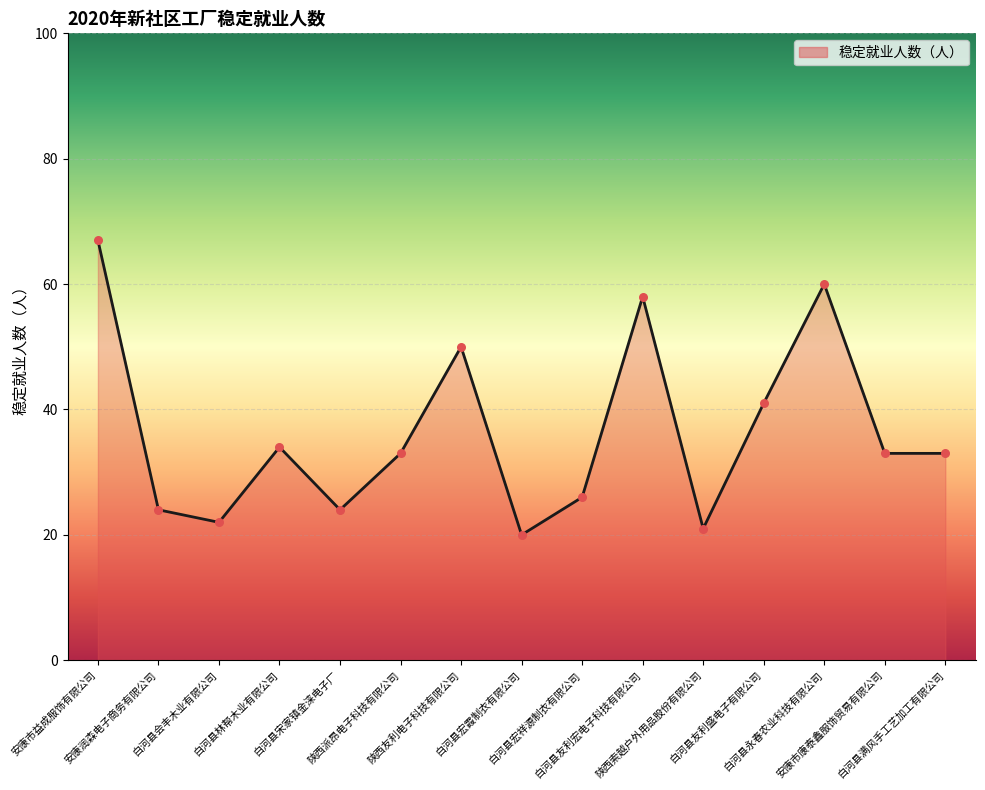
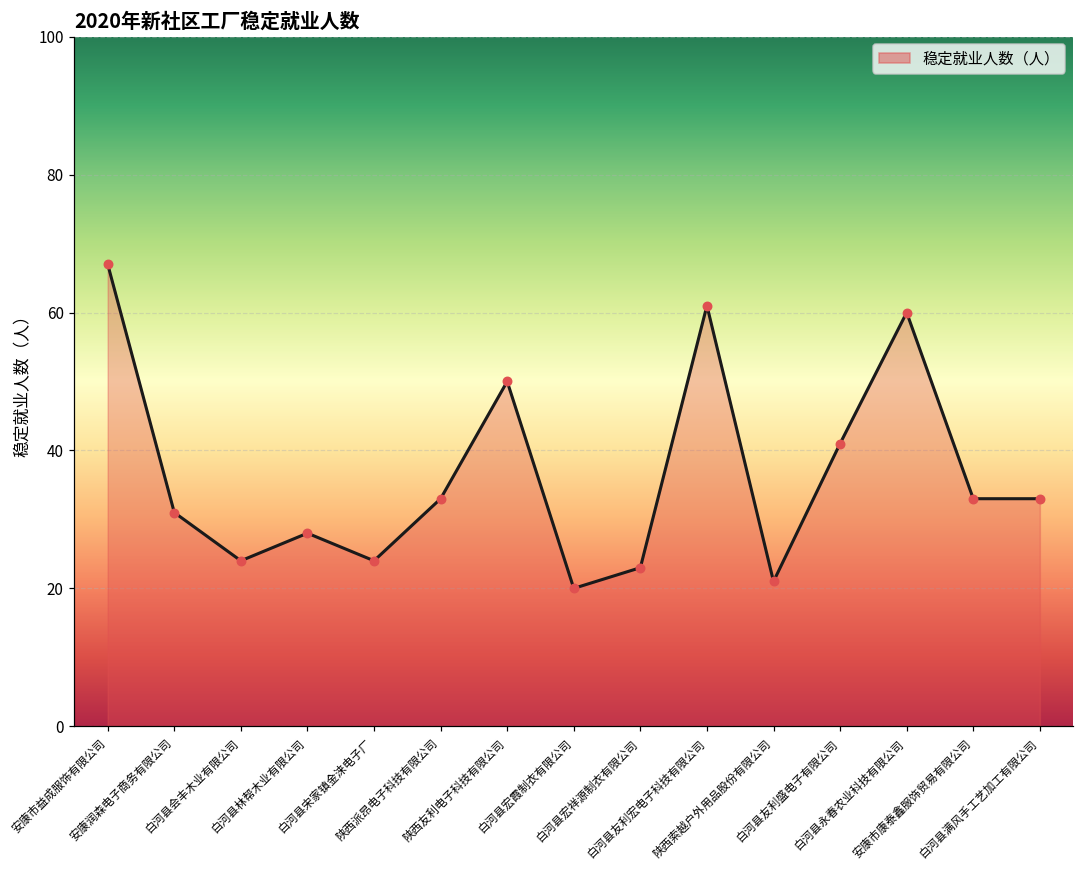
安康润森电子商务有限公司: 24 -> 31
白河县会丰木业有限公司: 22 -> 24
白河县林帮木业有限公司: 34 -> 28
白河县宏祥源制衣有限公司: 26 -> 23
白河县友利宏电子科技有限公司: 58 -> 61
